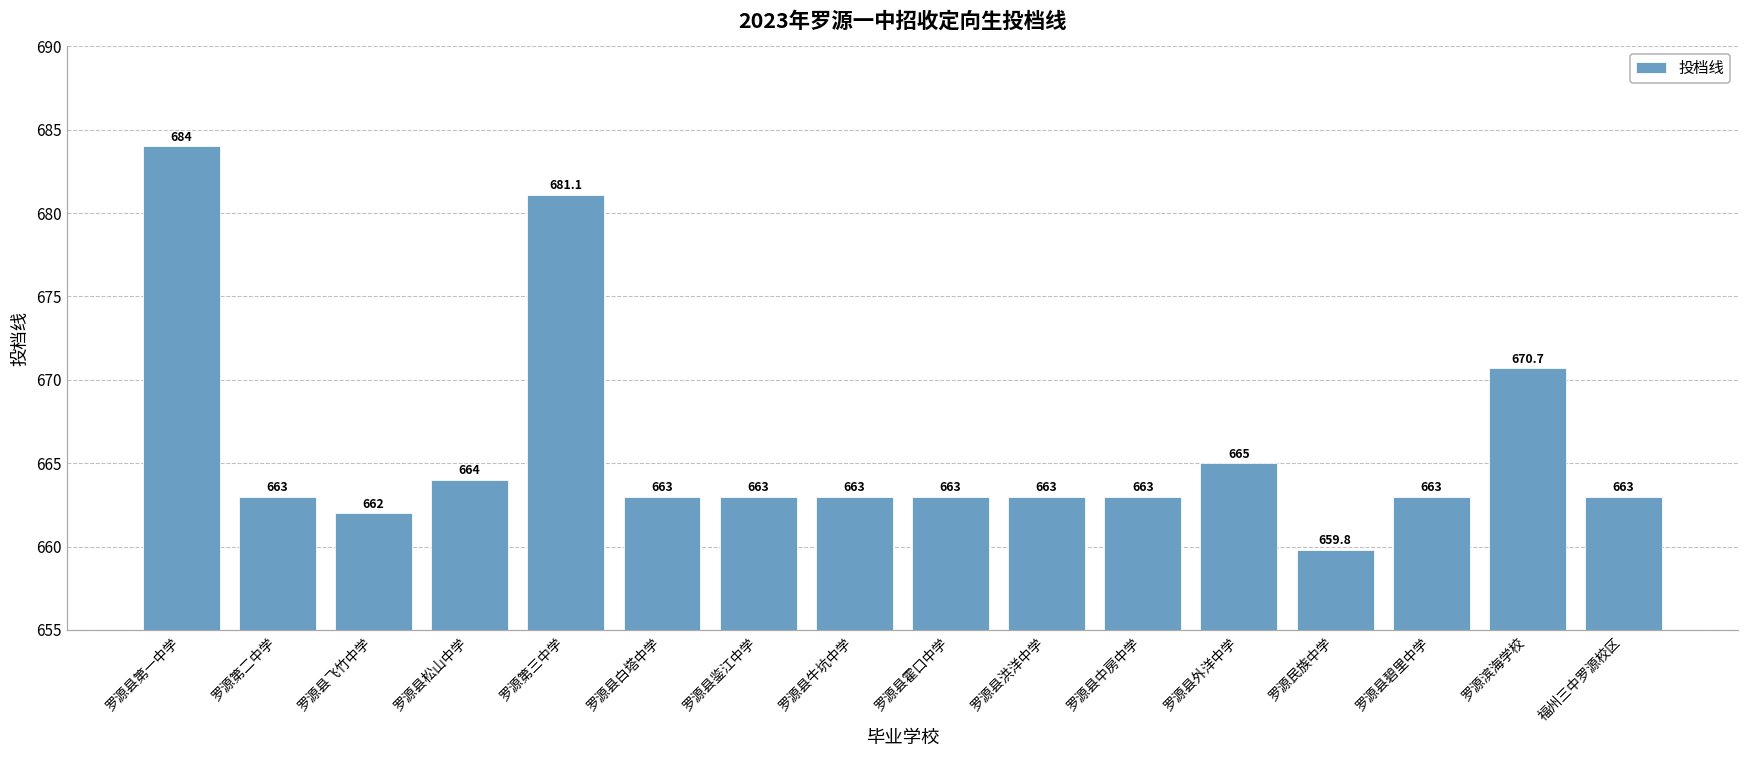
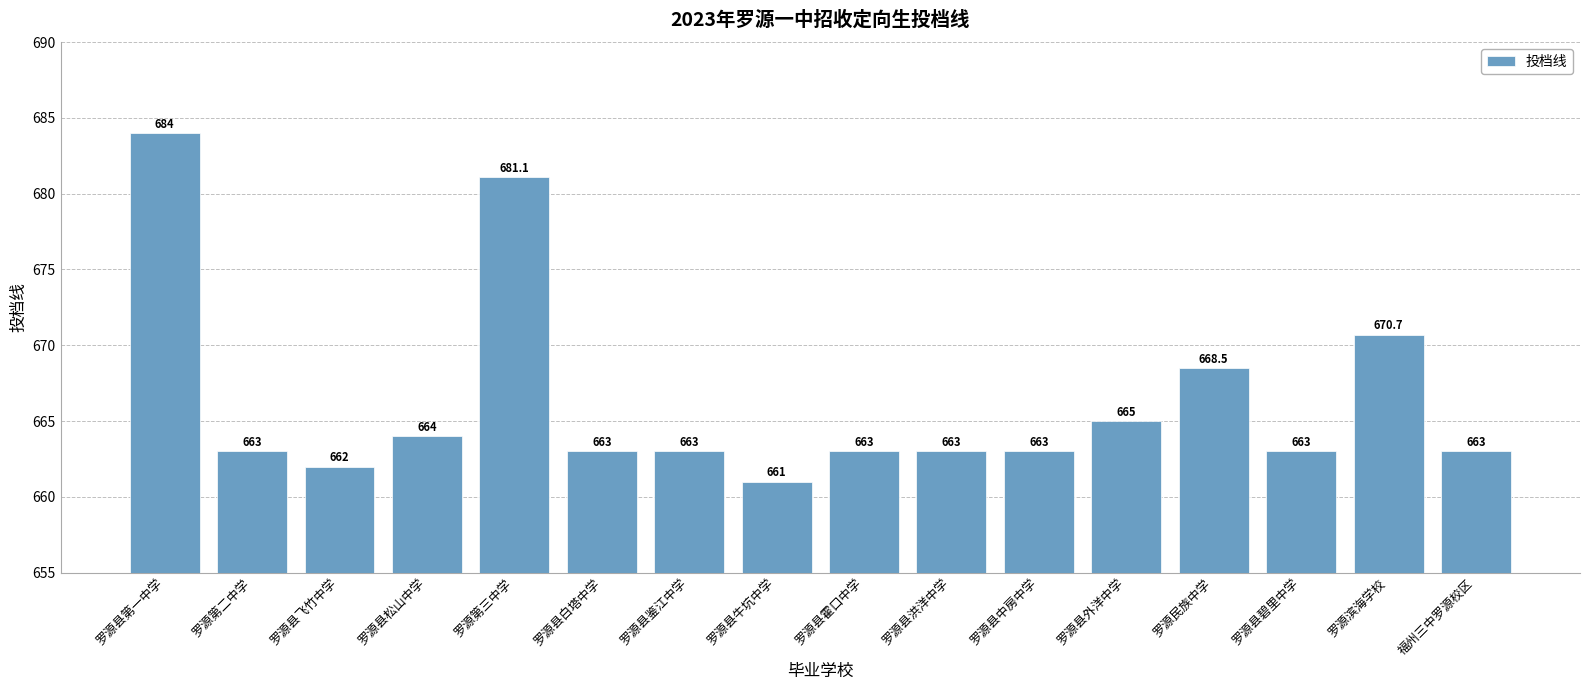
罗源县牛坑中学: 663 -> 661
罗源民族中学: 659.8 -> 668.5
